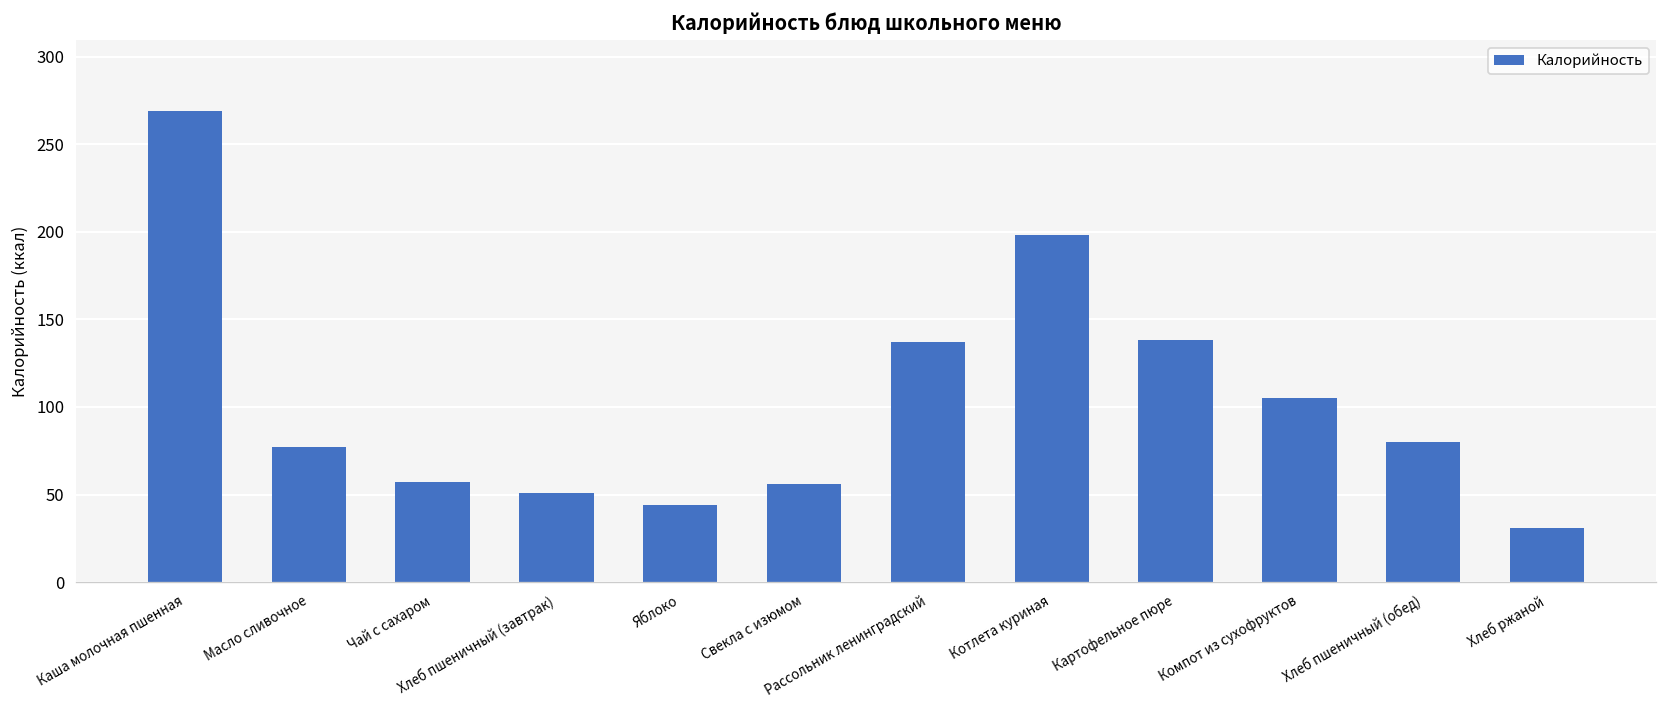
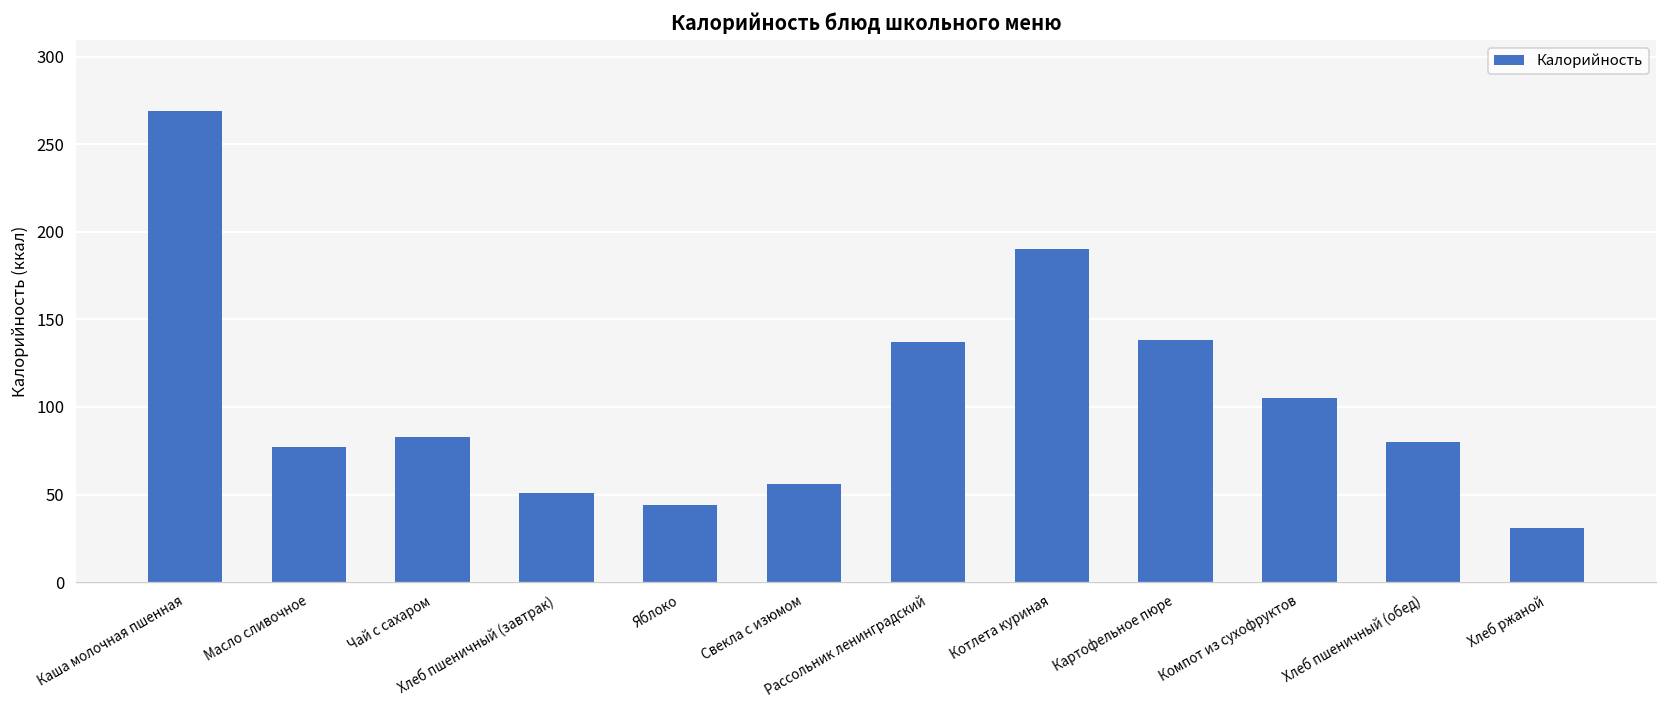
Чай с сахаром: 57 -> 83
Котлета куриная: 198 -> 190
